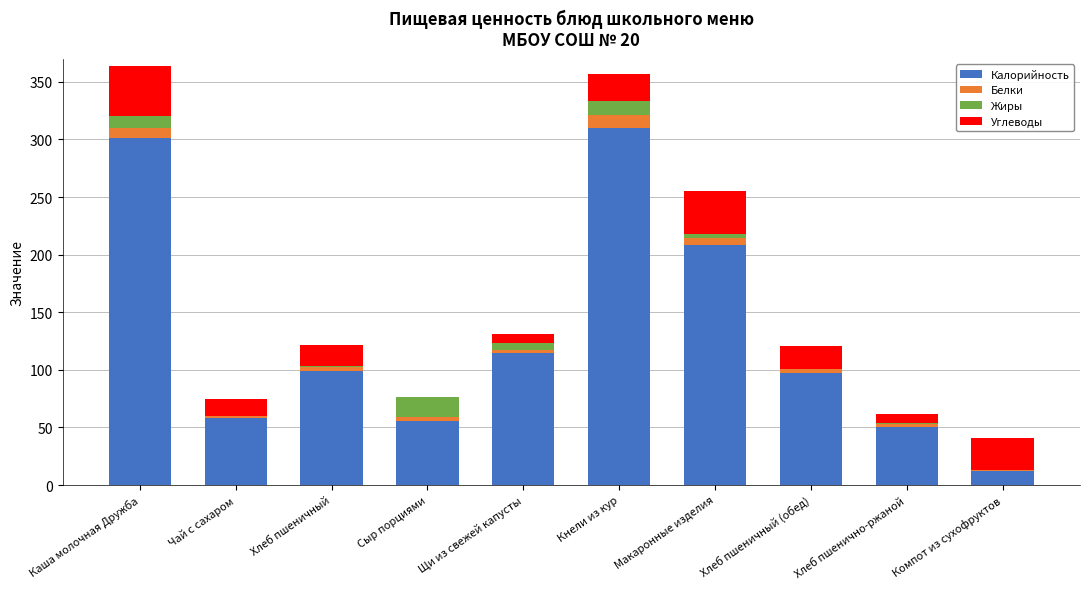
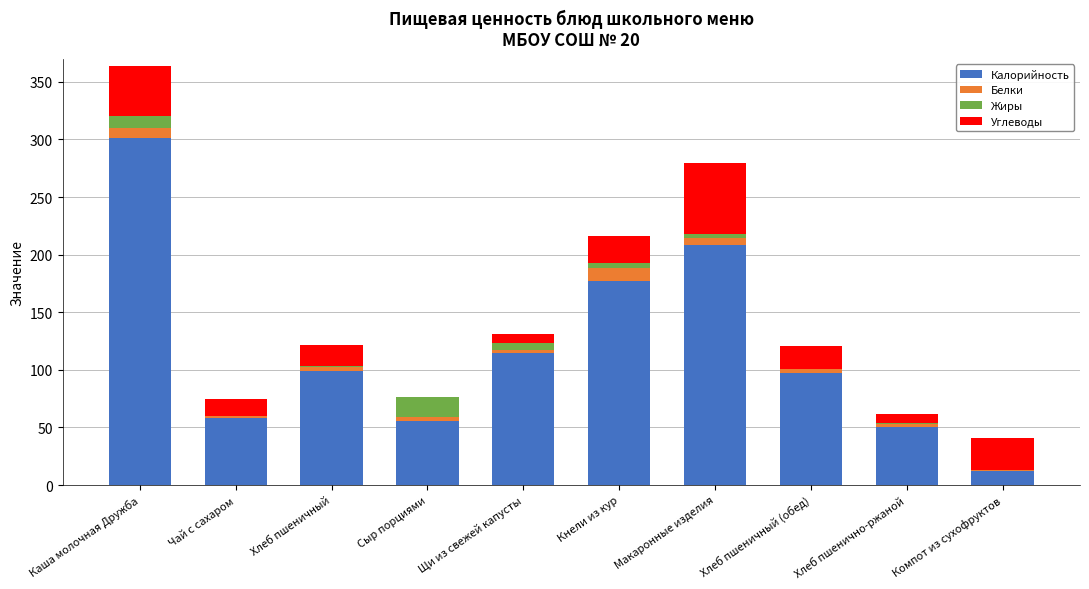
Калорийность, Кнели из кур: 310 -> 177
Жиры, Кнели из кур: 12 -> 4
Углеводы, Макаронные изделия: 38 -> 62
